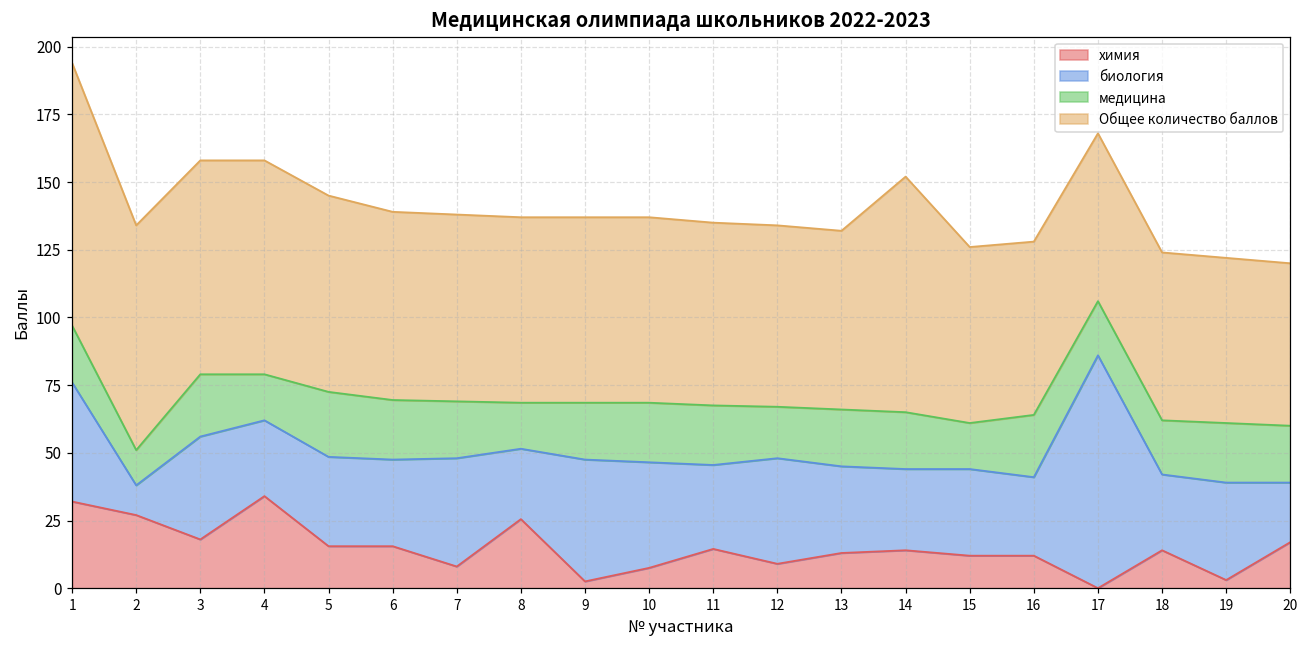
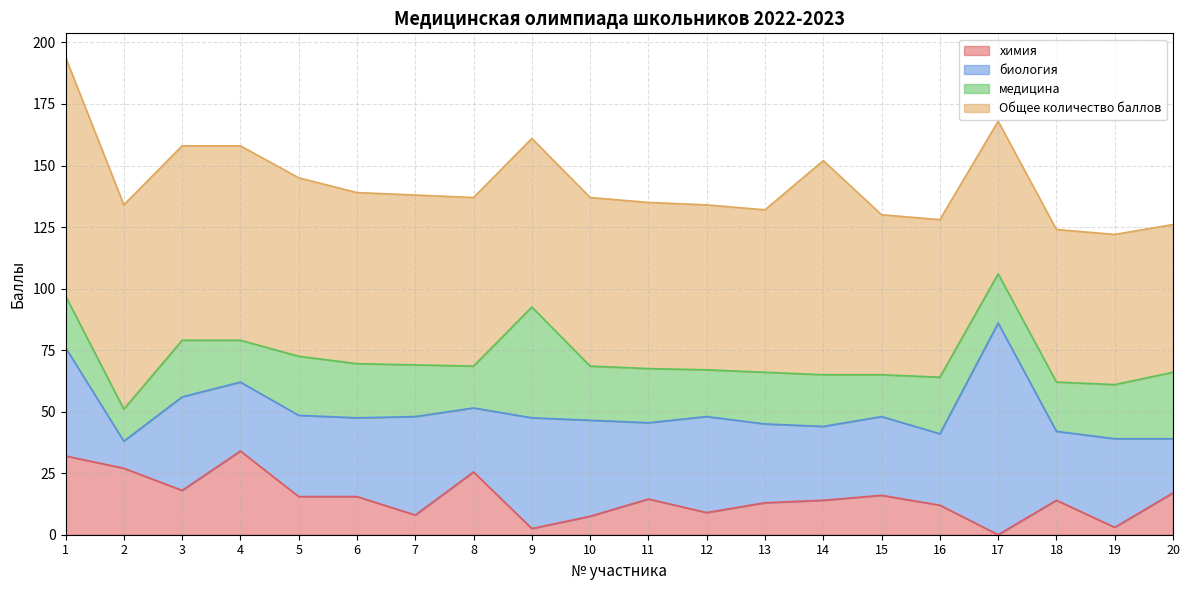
медицина, 9: 21 -> 45
химия, 15: 12 -> 16
медицина, 20: 21 -> 27
